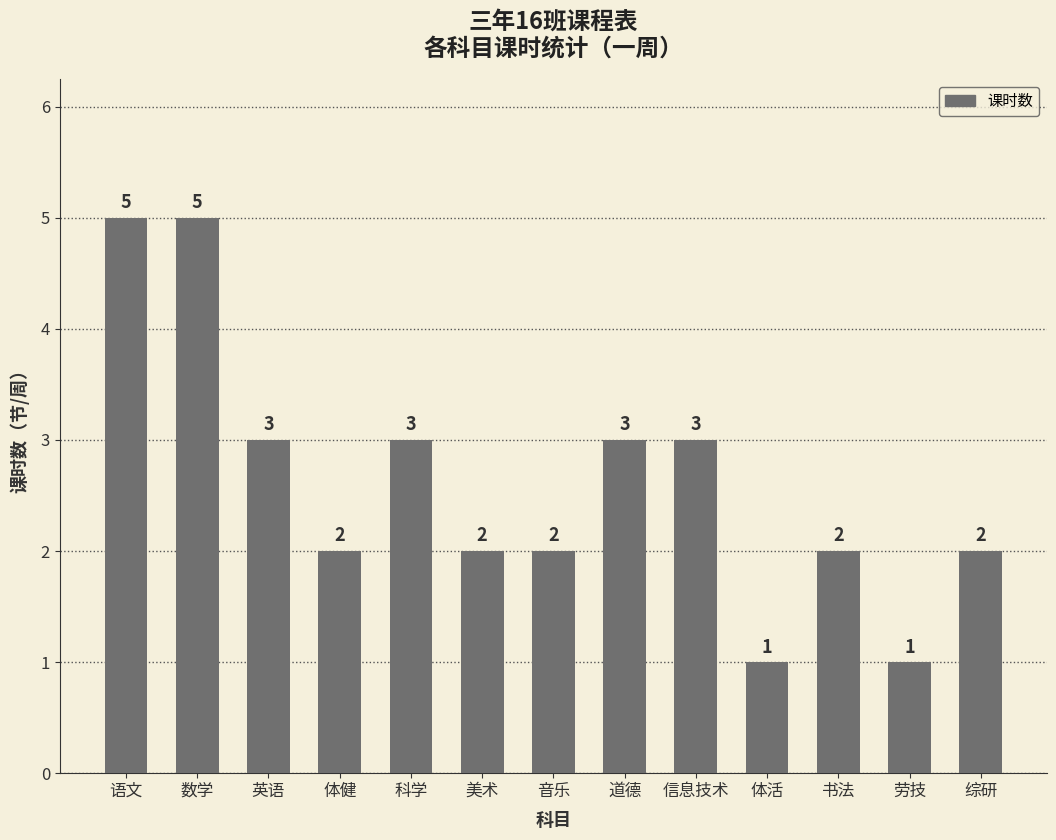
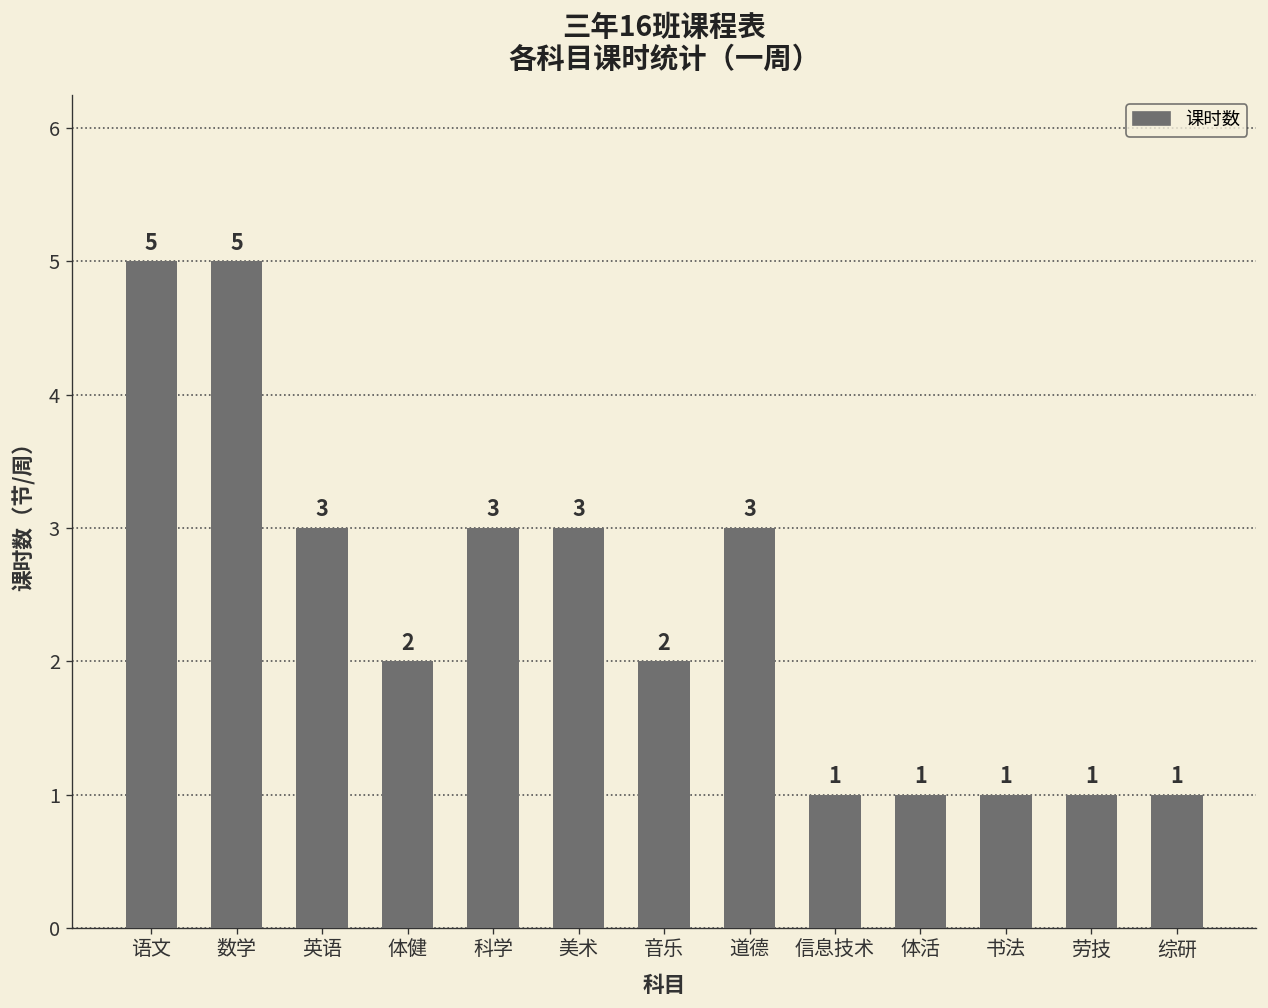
美术: 2 -> 3
信息技术: 3 -> 1
书法: 2 -> 1
综研: 2 -> 1
